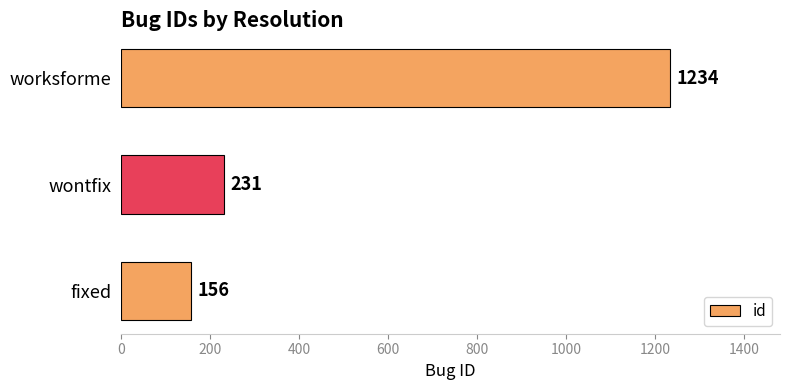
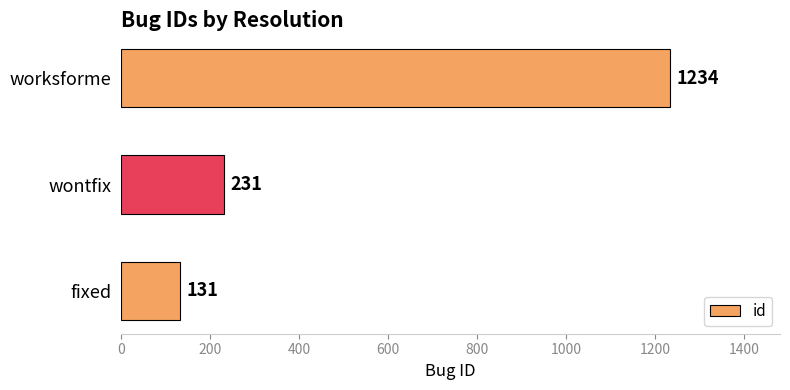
fixed: 156 -> 131
